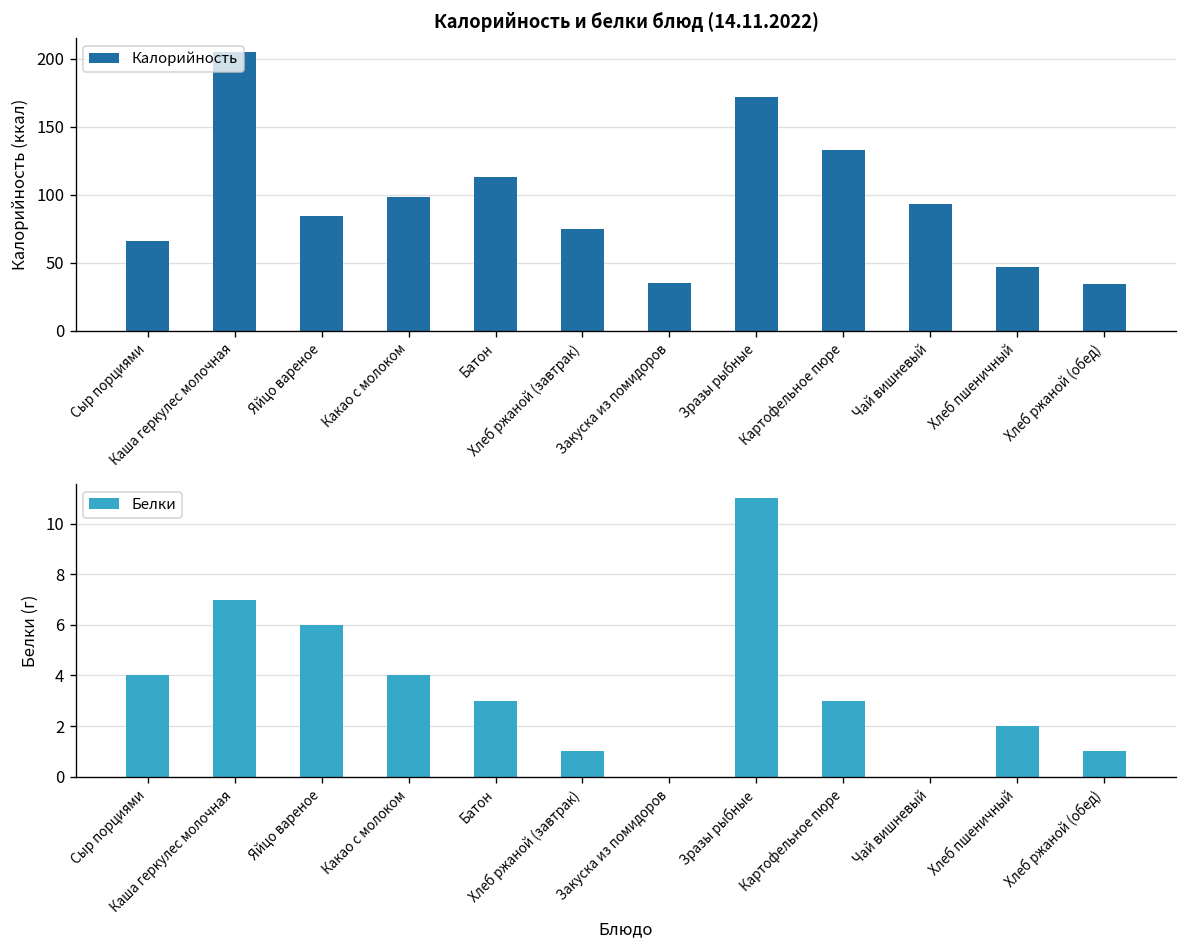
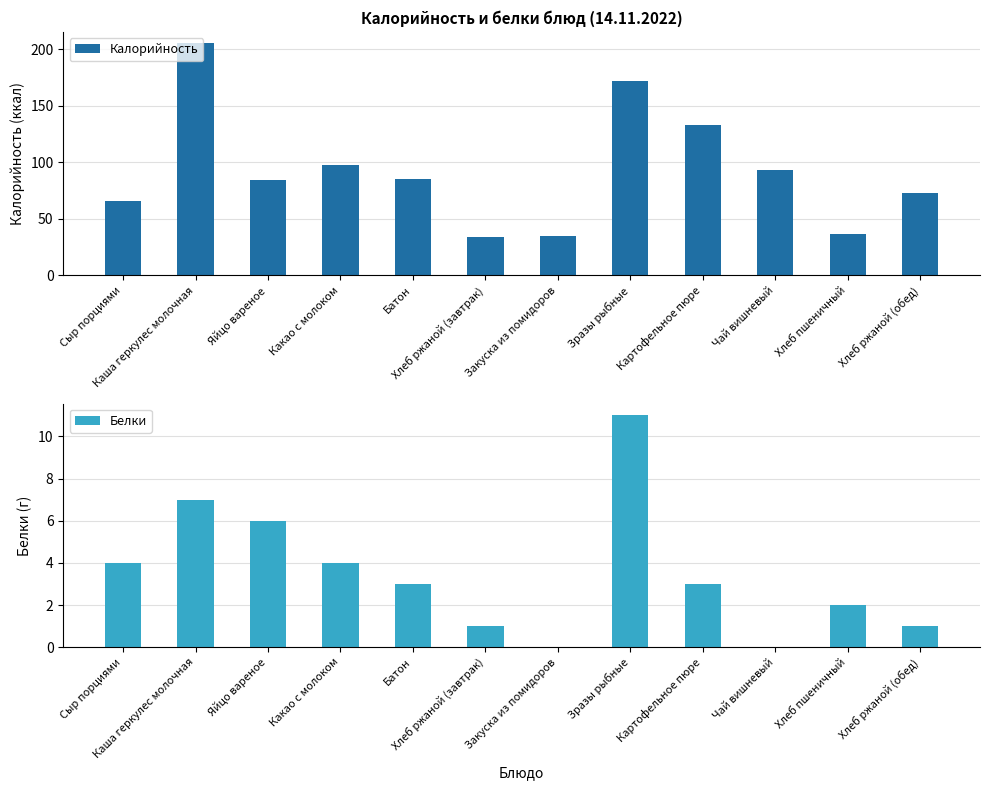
Калорийность и белки блюд (14.11.2022), Батон: 113 -> 85
Калорийность и белки блюд (14.11.2022), Хлеб ржаной (завтрак): 75 -> 34
Калорийность и белки блюд (14.11.2022), Хлеб пшеничный: 47 -> 37
Калорийность и белки блюд (14.11.2022), Хлеб ржаной (обед): 34 -> 73
